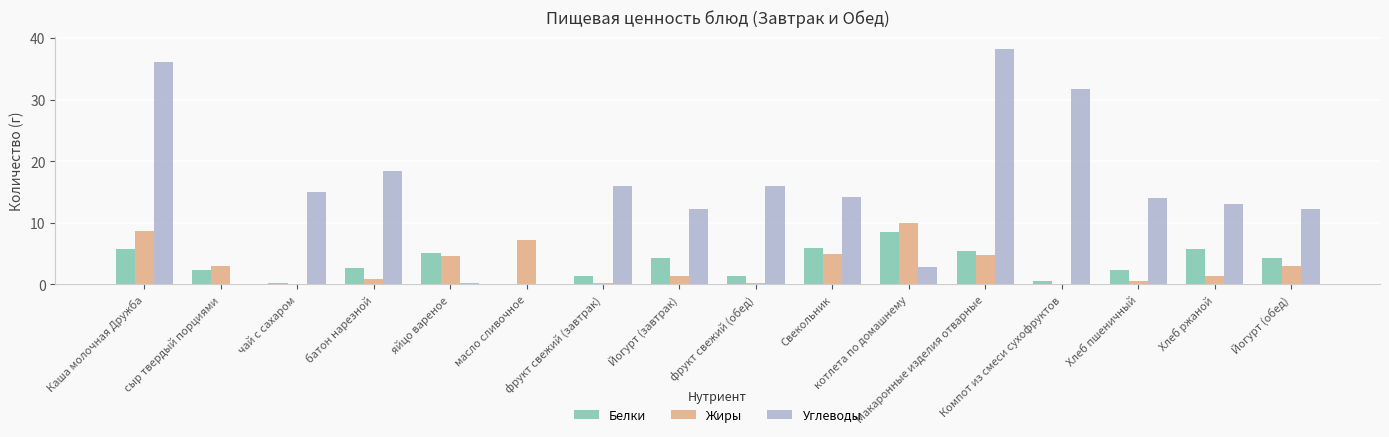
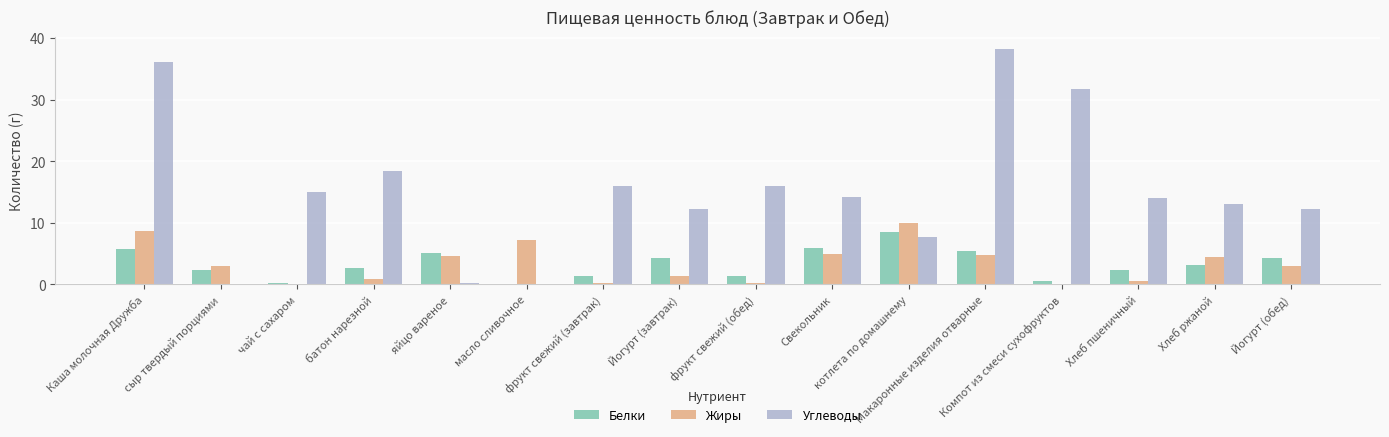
Углеводы, котлета по домашнему: 3 -> 8
Белки, Хлеб ржаной: 6 -> 3
Жиры, Хлеб ржаной: 1 -> 5
